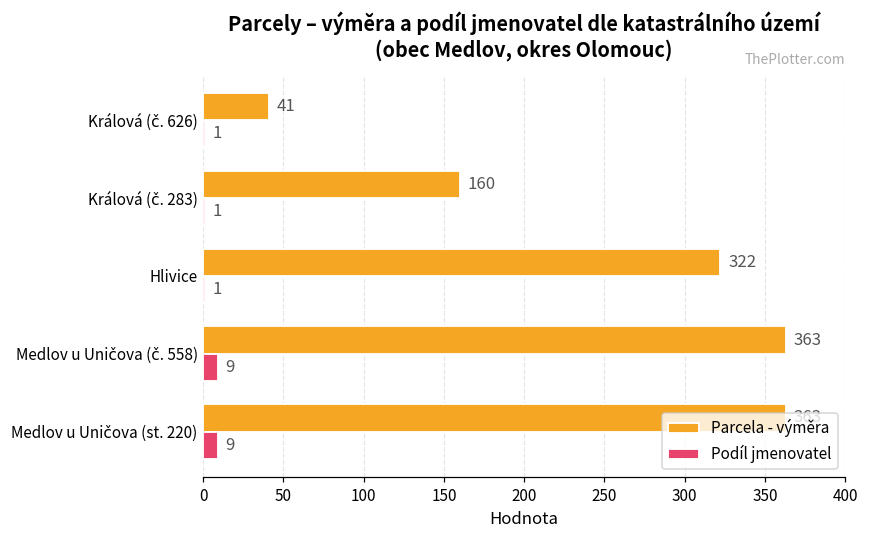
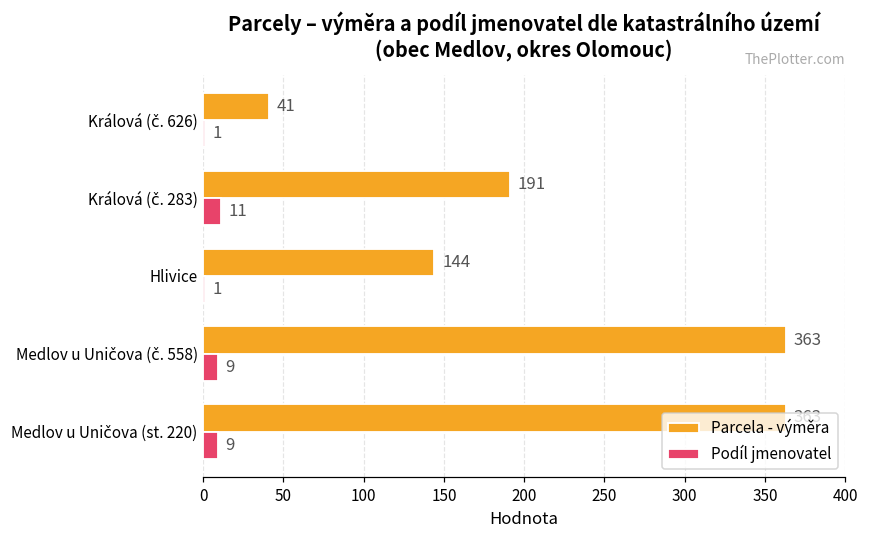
Parcela - výměra, Králová (č. 283): 160 -> 191
Podíl jmenovatel, Králová (č. 283): 1 -> 11
Parcela - výměra, Hlivice: 322 -> 144
